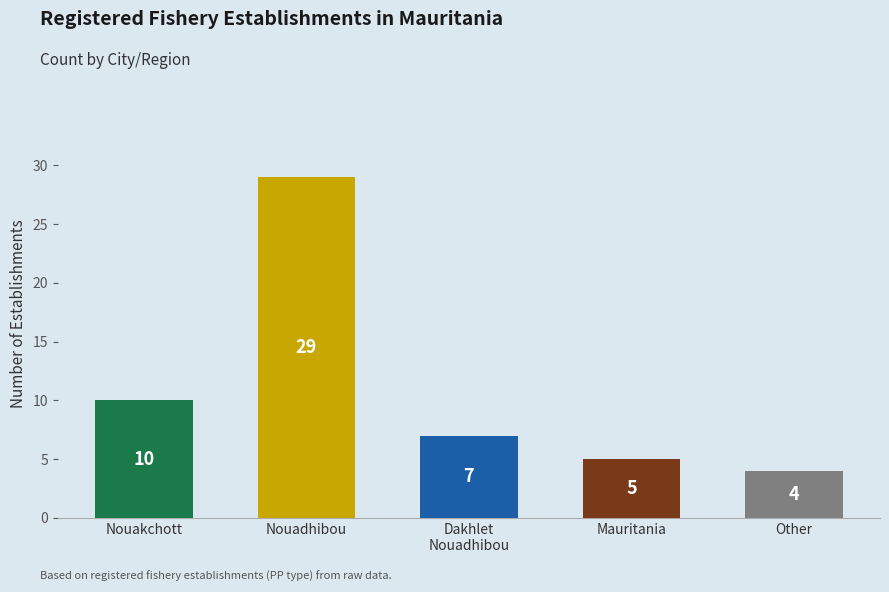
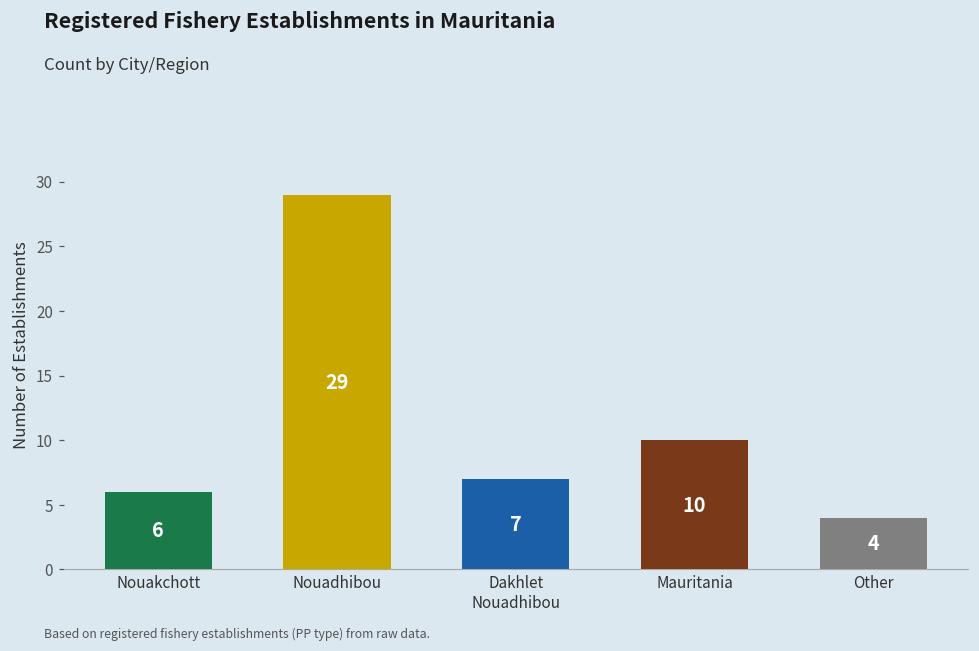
Nouakchott: 10 -> 6
Mauritania: 5 -> 10
